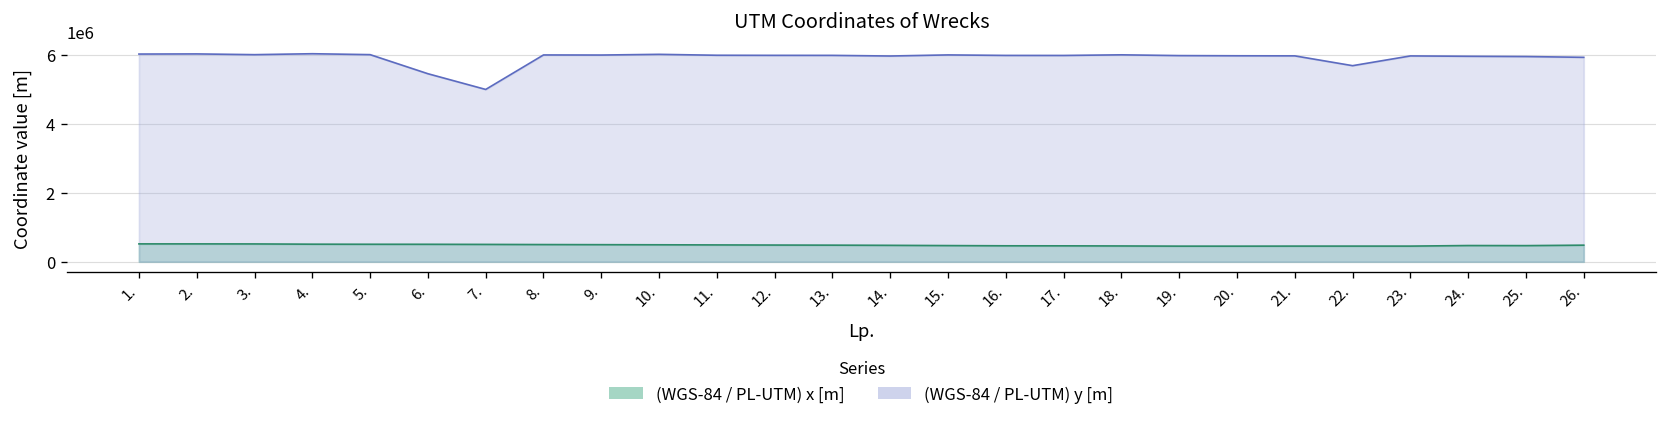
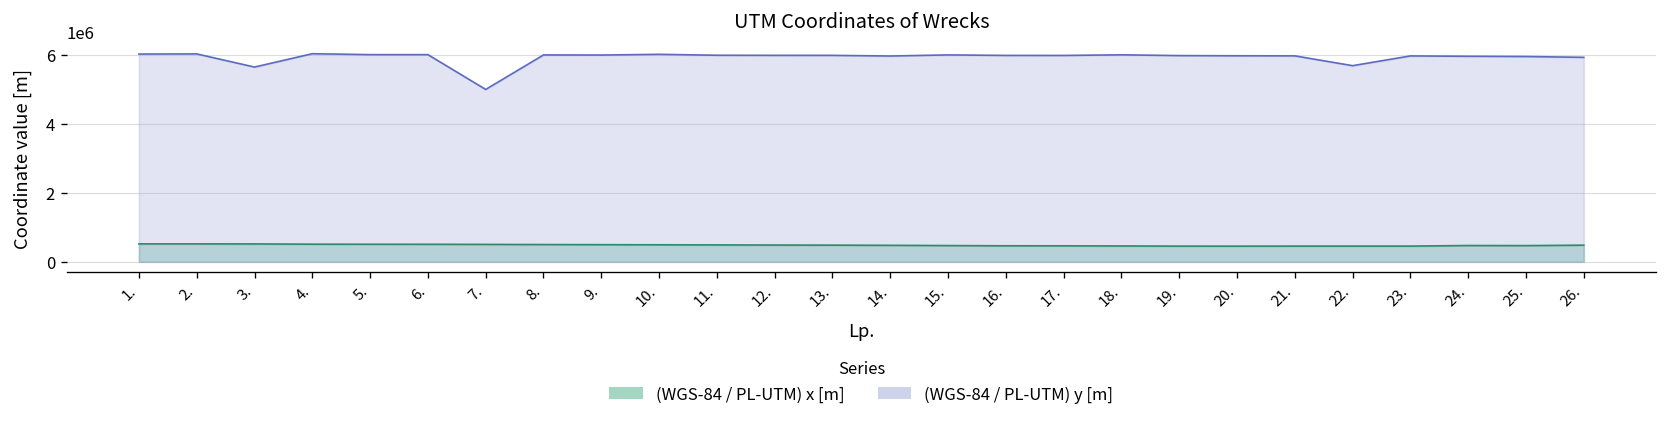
(WGS-84 / PL-UTM) y [m], 3.: 6000000 -> 5600000
(WGS-84 / PL-UTM) y [m], 6.: 5500000 -> 6000000
